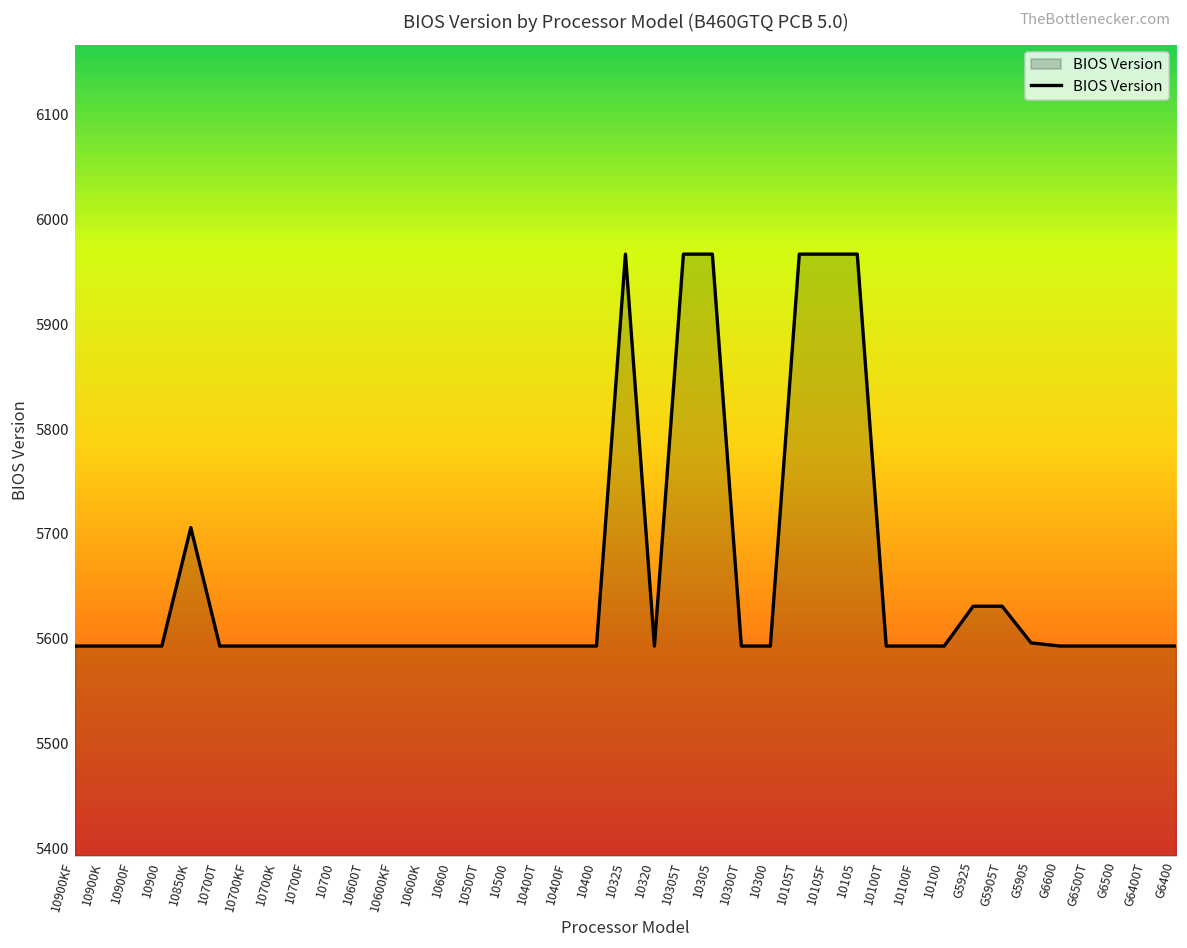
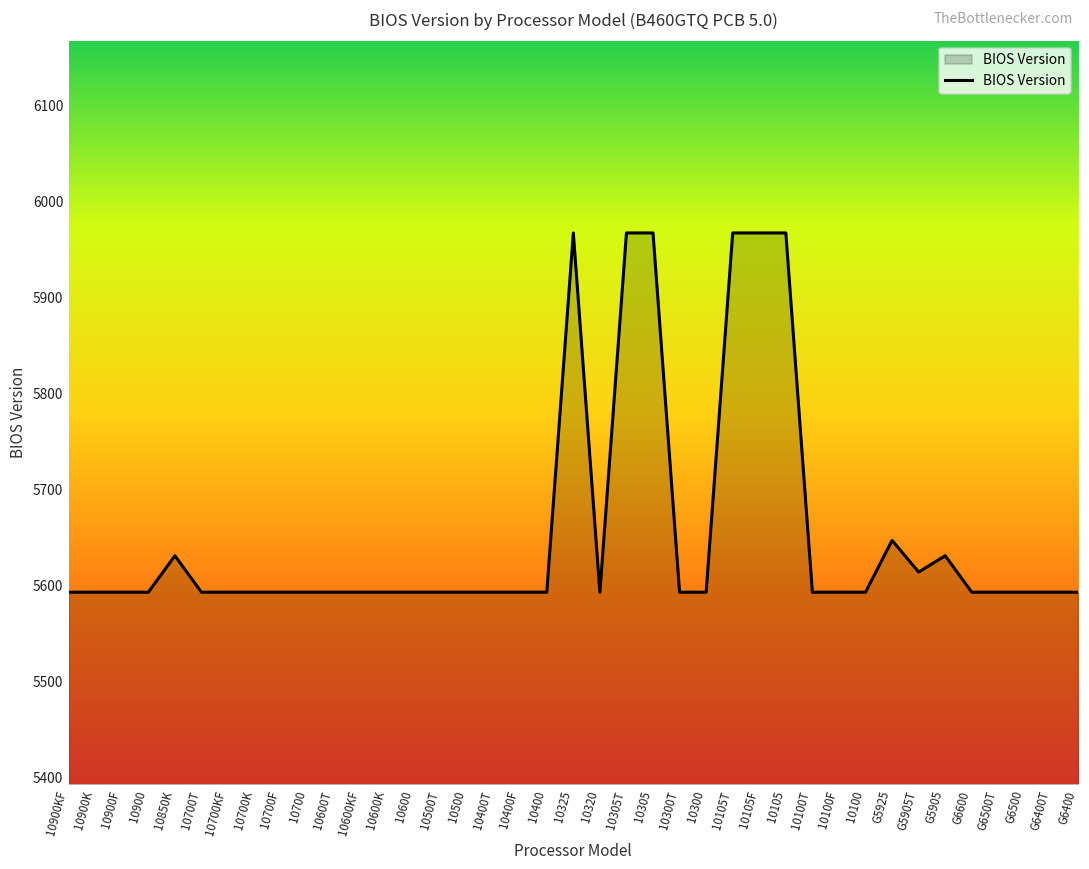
10850K: 5710 -> 5630
G5925: 5630 -> 5650
G5905T: 5630 -> 5610
G5905: 5600 -> 5630
